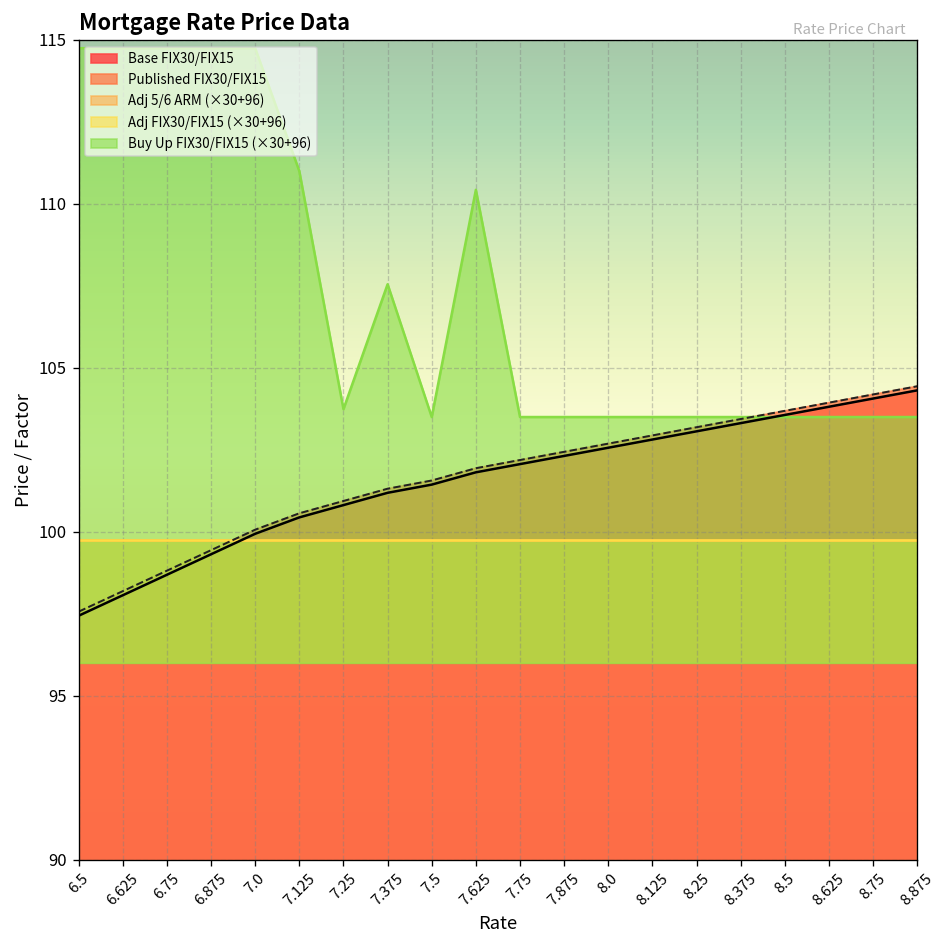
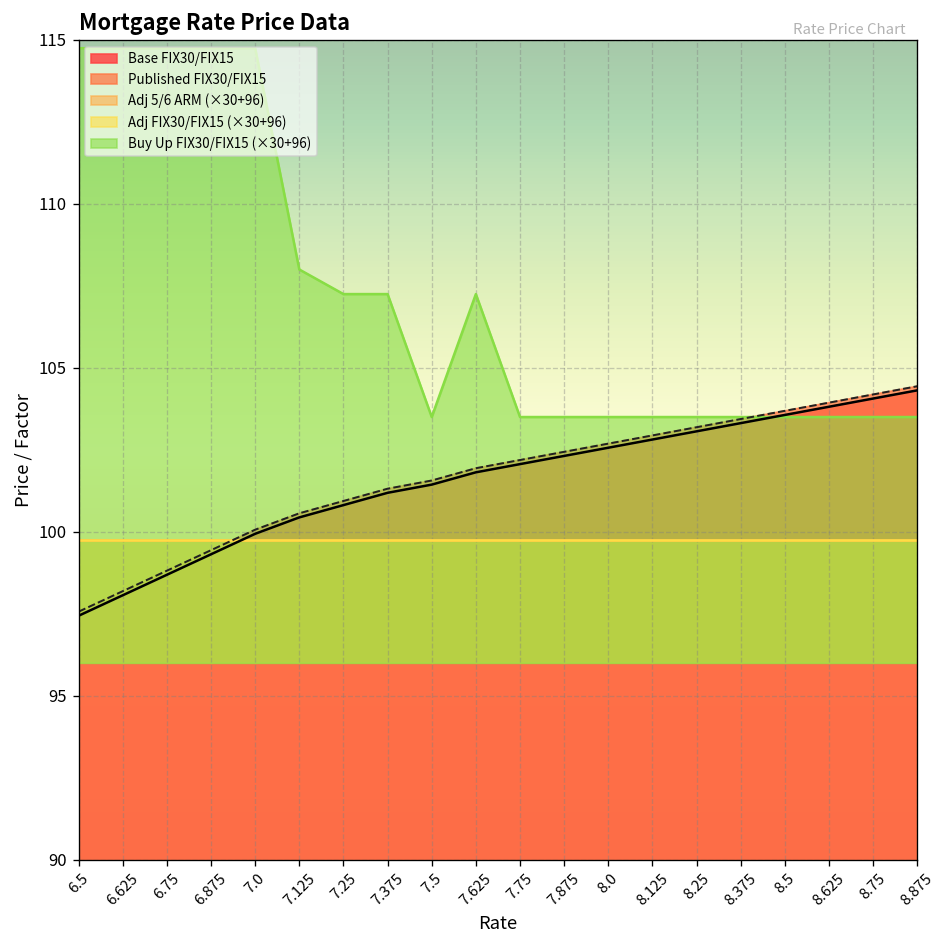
Buy Up FIX30/FIX15 (×30+96), 7.125: 111.0 -> 108.0
Buy Up FIX30/FIX15 (×30+96), 7.25: 103.7 -> 107.3
Buy Up FIX30/FIX15 (×30+96), 7.375: 107.6 -> 107.3
Buy Up FIX30/FIX15 (×30+96), 7.625: 110.4 -> 107.3
